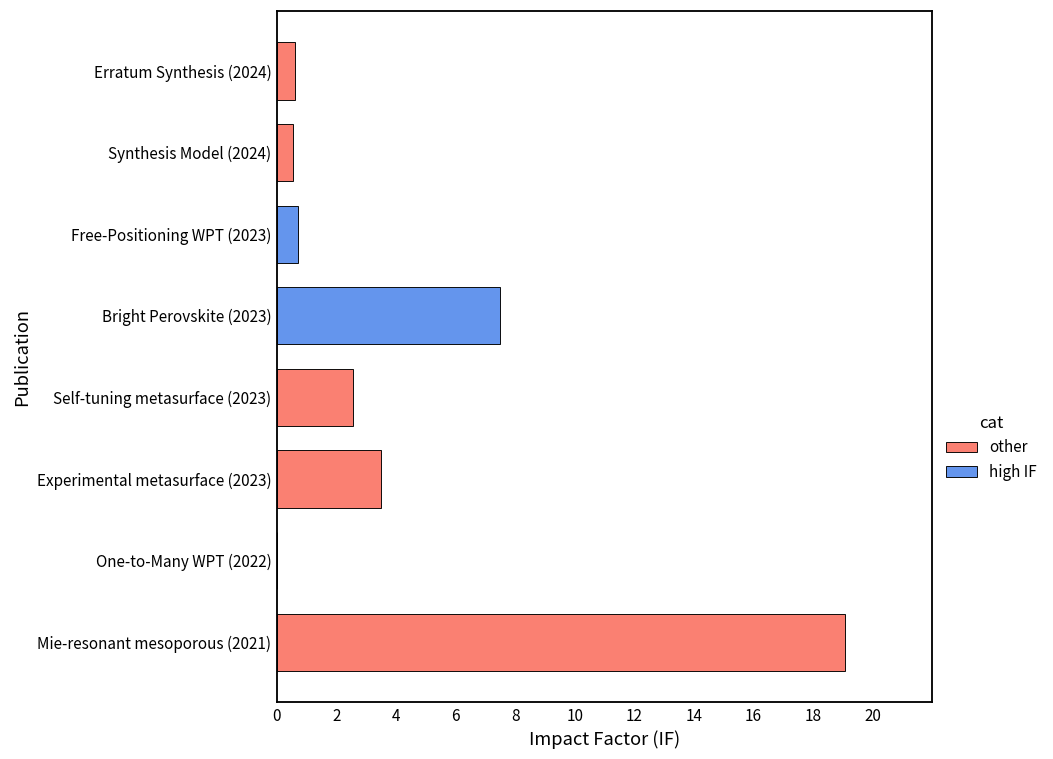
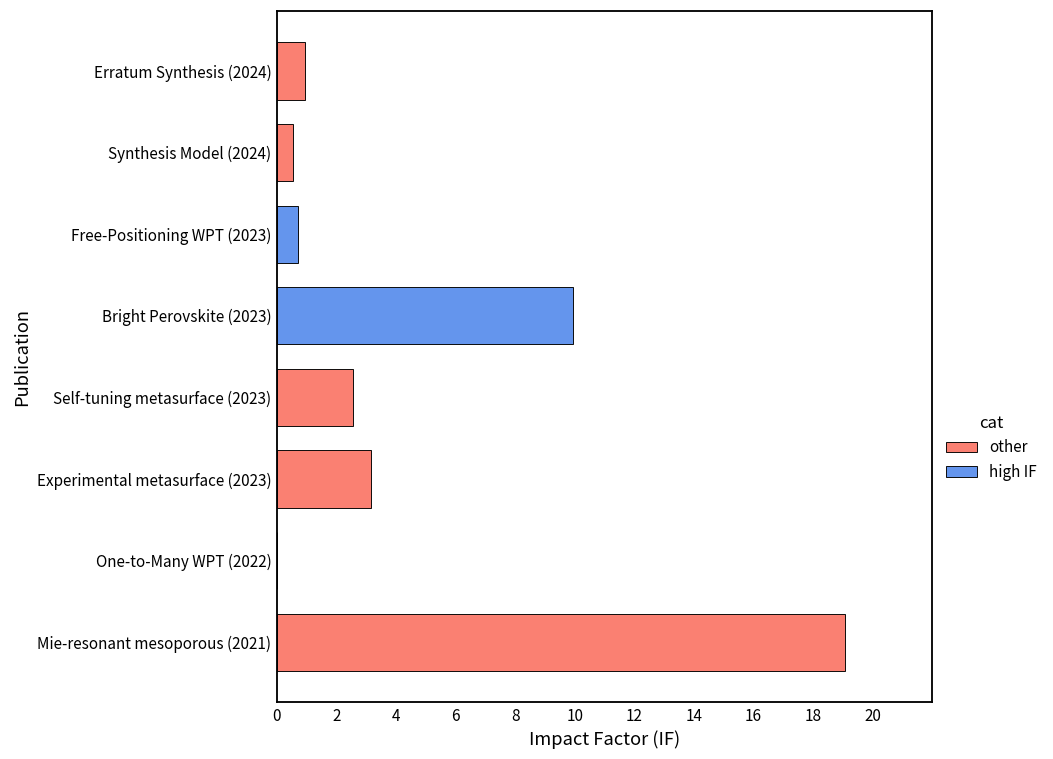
Erratum Synthesis (2024): 0.6 -> 0.9
Bright Perovskite (2023): 7.5 -> 9.9
Experimental metasurface (2023): 3.5 -> 3.2
